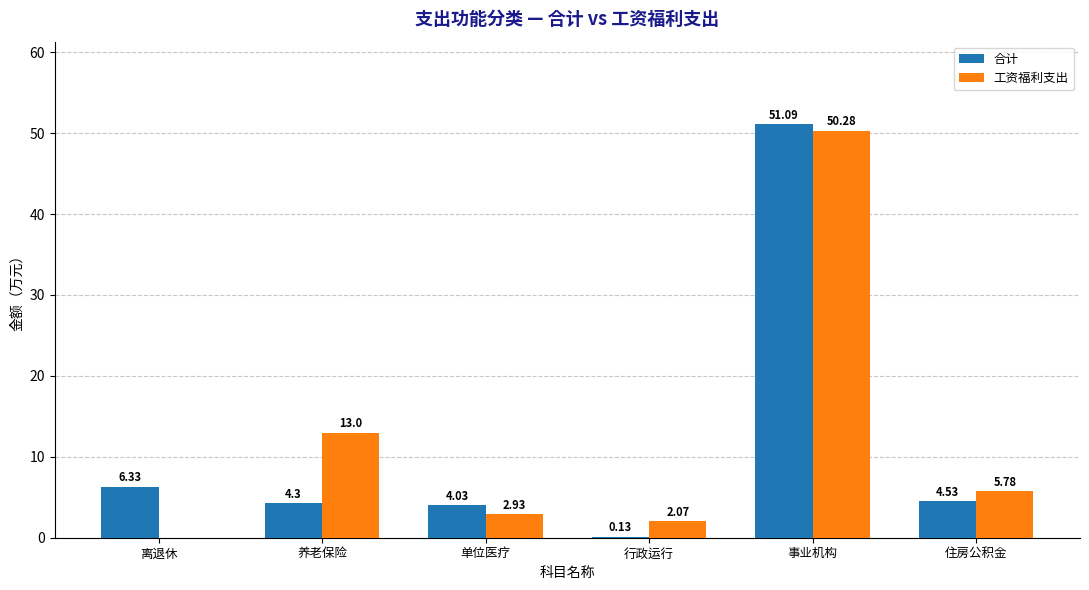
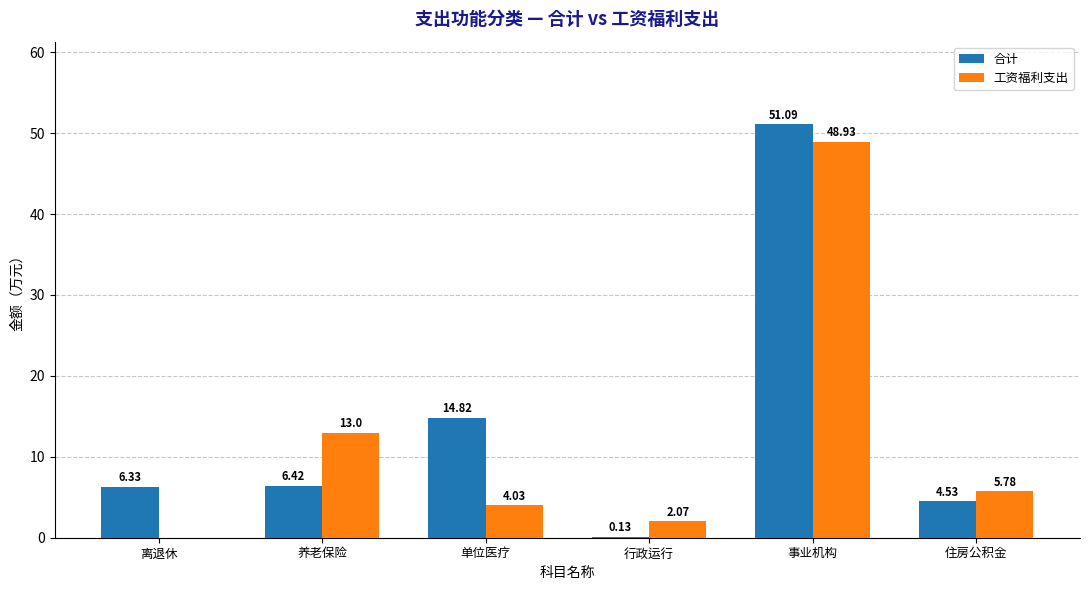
合计, 养老保险: 4.3 -> 6.42
合计, 单位医疗: 4.03 -> 14.82
工资福利支出, 单位医疗: 2.93 -> 4.03
工资福利支出, 事业机构: 50.28 -> 48.93
